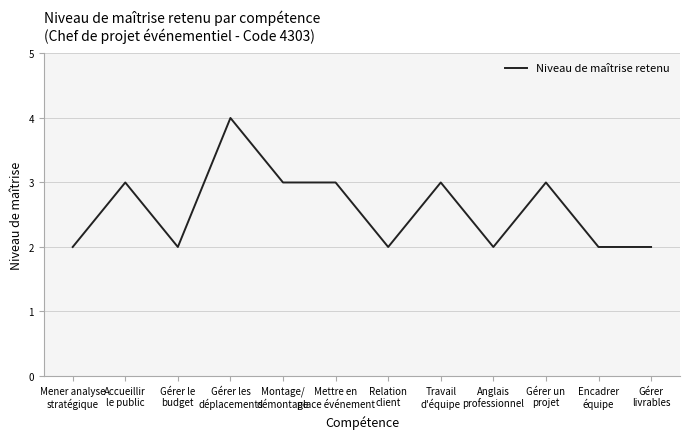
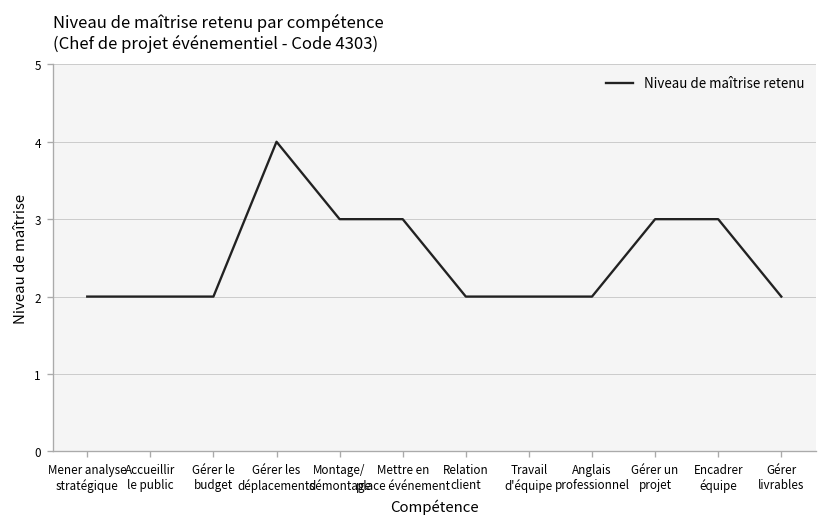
Accueillir le public: 3 -> 2
Travail d'équipe: 3 -> 2
Encadrer équipe: 2 -> 3
